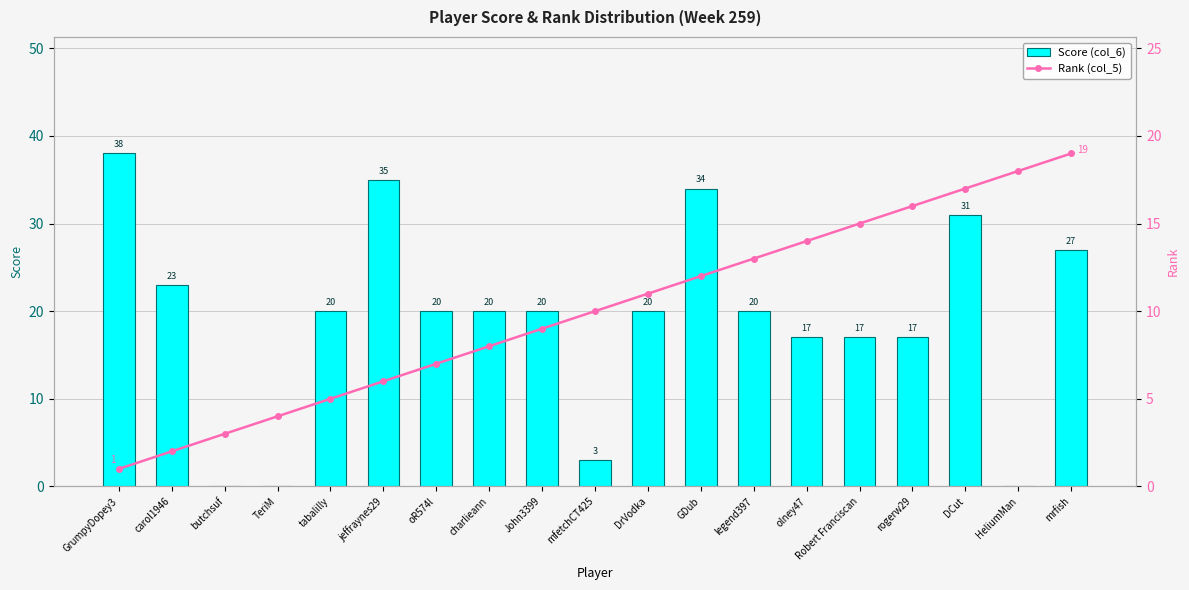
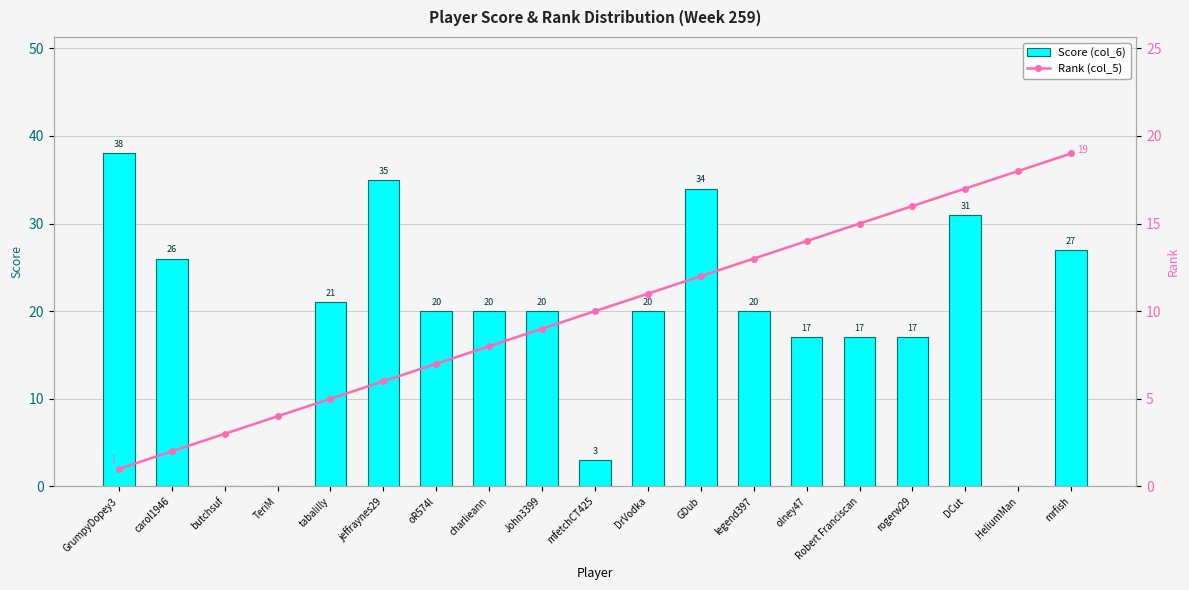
Score (col_6), carol1946: 23 -> 26
Score (col_6), tabalilly: 20 -> 21
